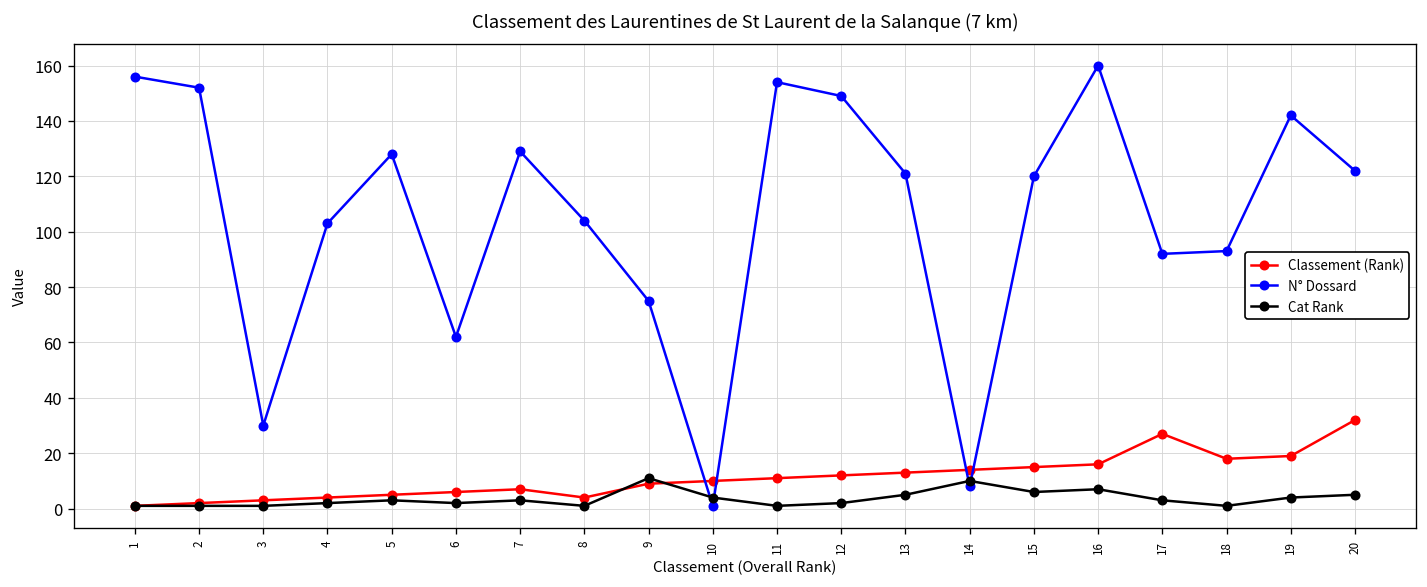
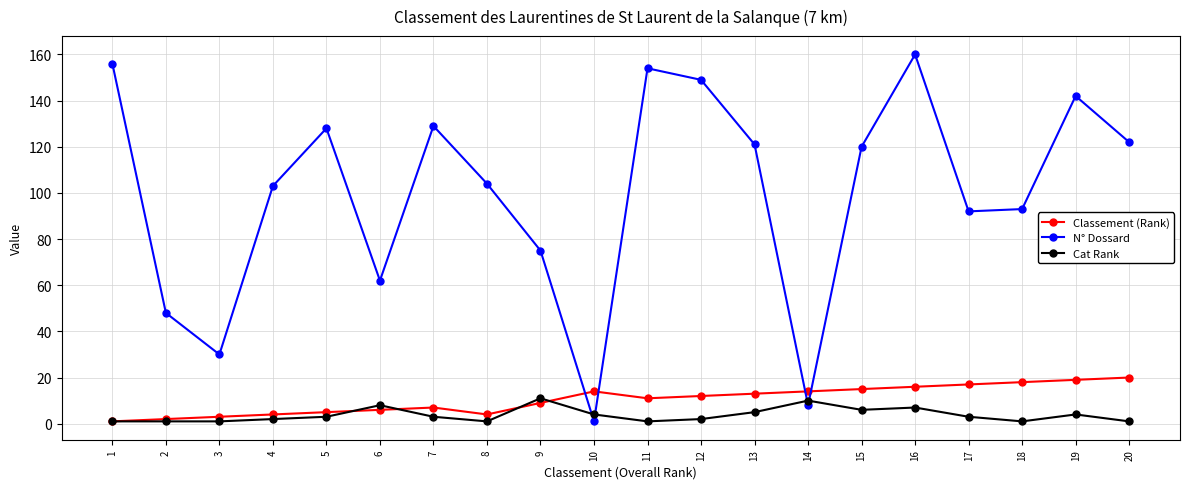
N° Dossard, 2: 152 -> 48
Cat Rank, 6: 2 -> 8
Classement (Rank), 10: 10 -> 14
Classement (Rank), 17: 27 -> 17
Classement (Rank), 20: 32 -> 20
Cat Rank, 20: 5 -> 1
